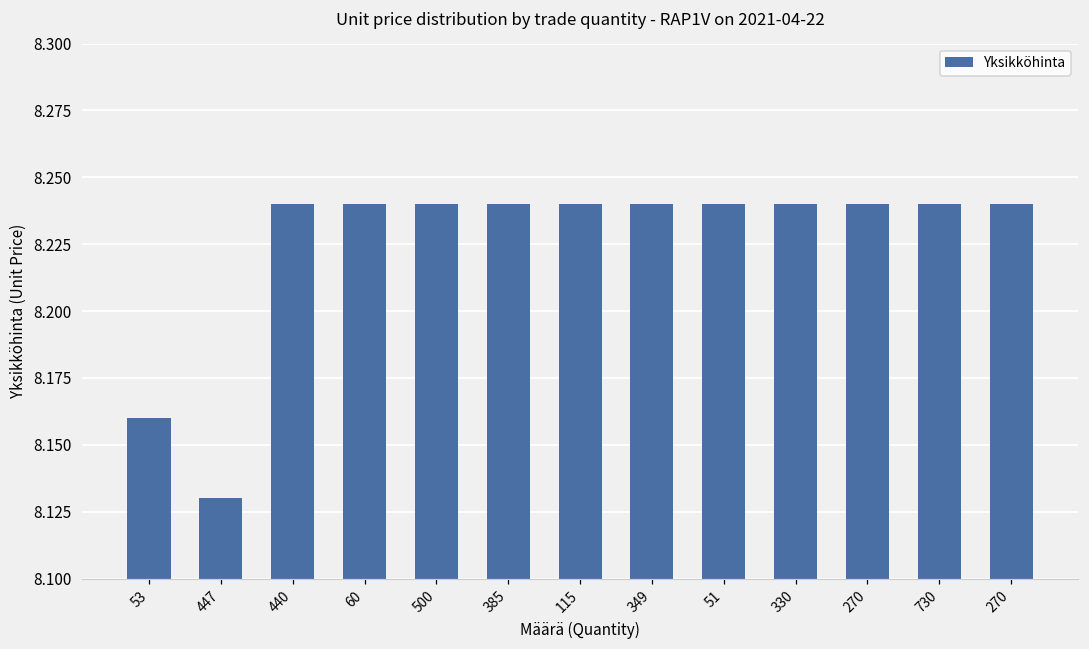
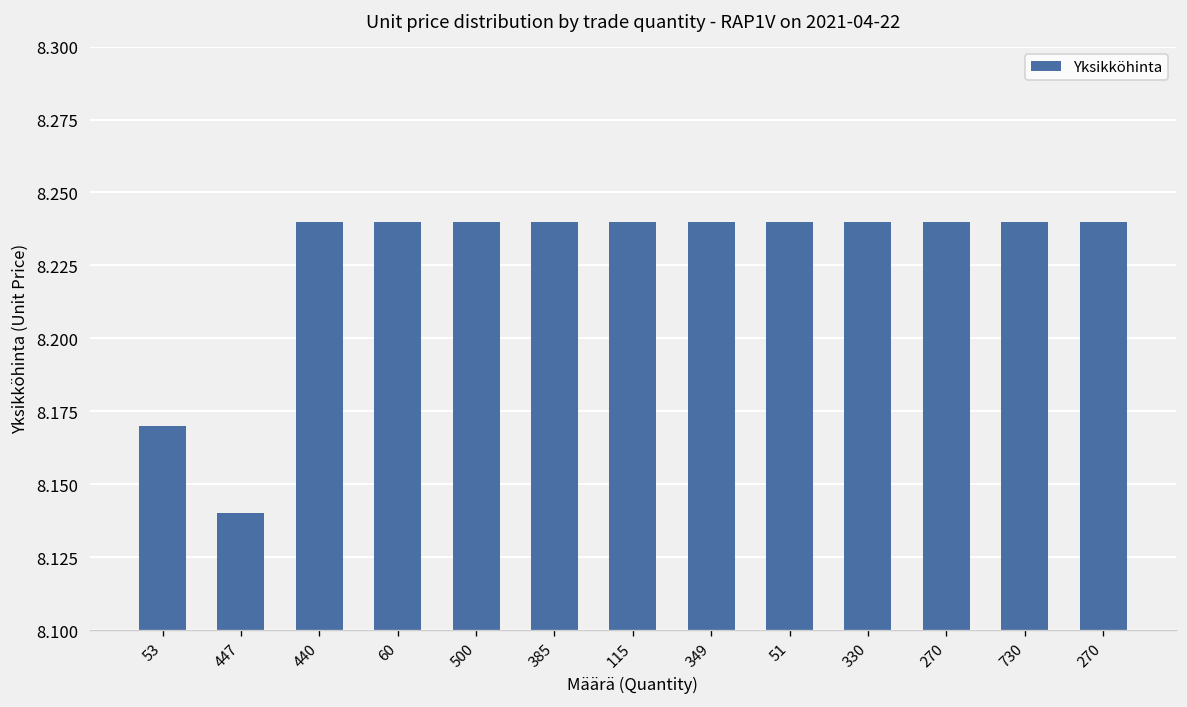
53: 8.16 -> 8.17
447: 8.13 -> 8.14
